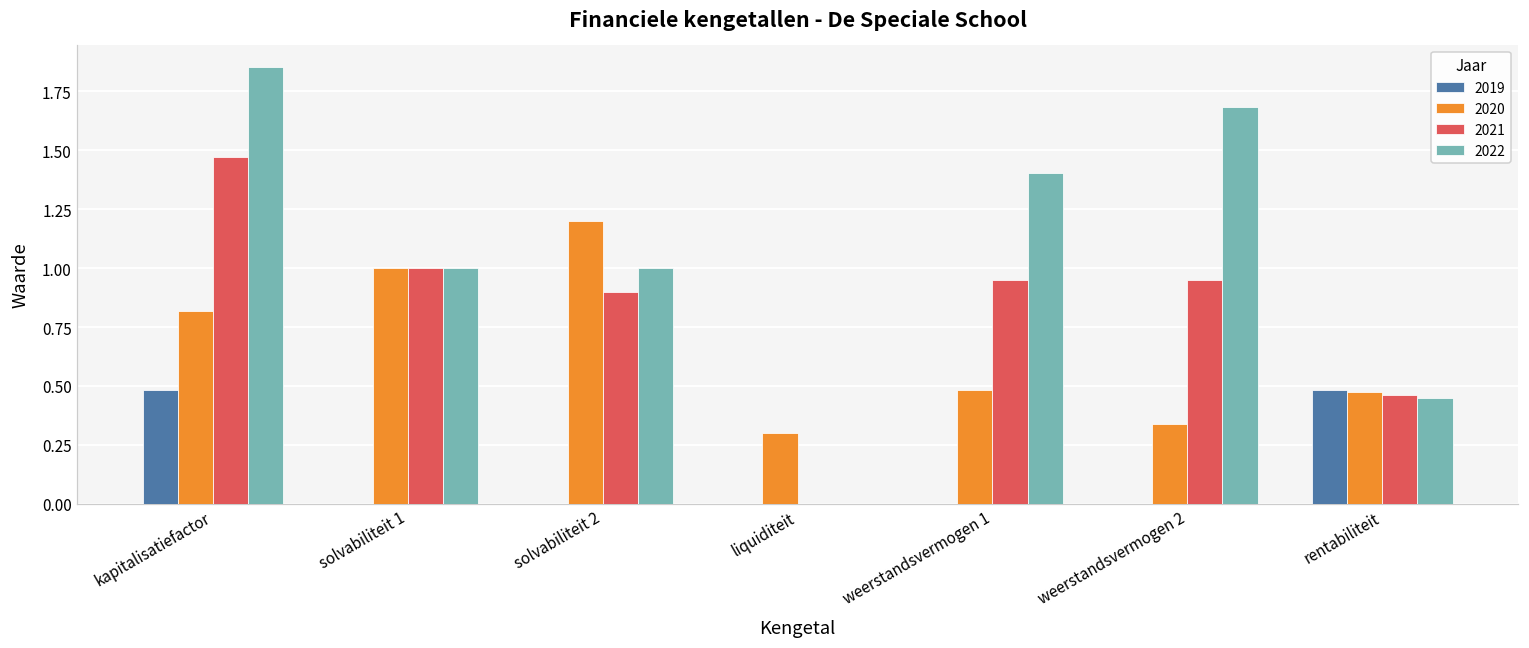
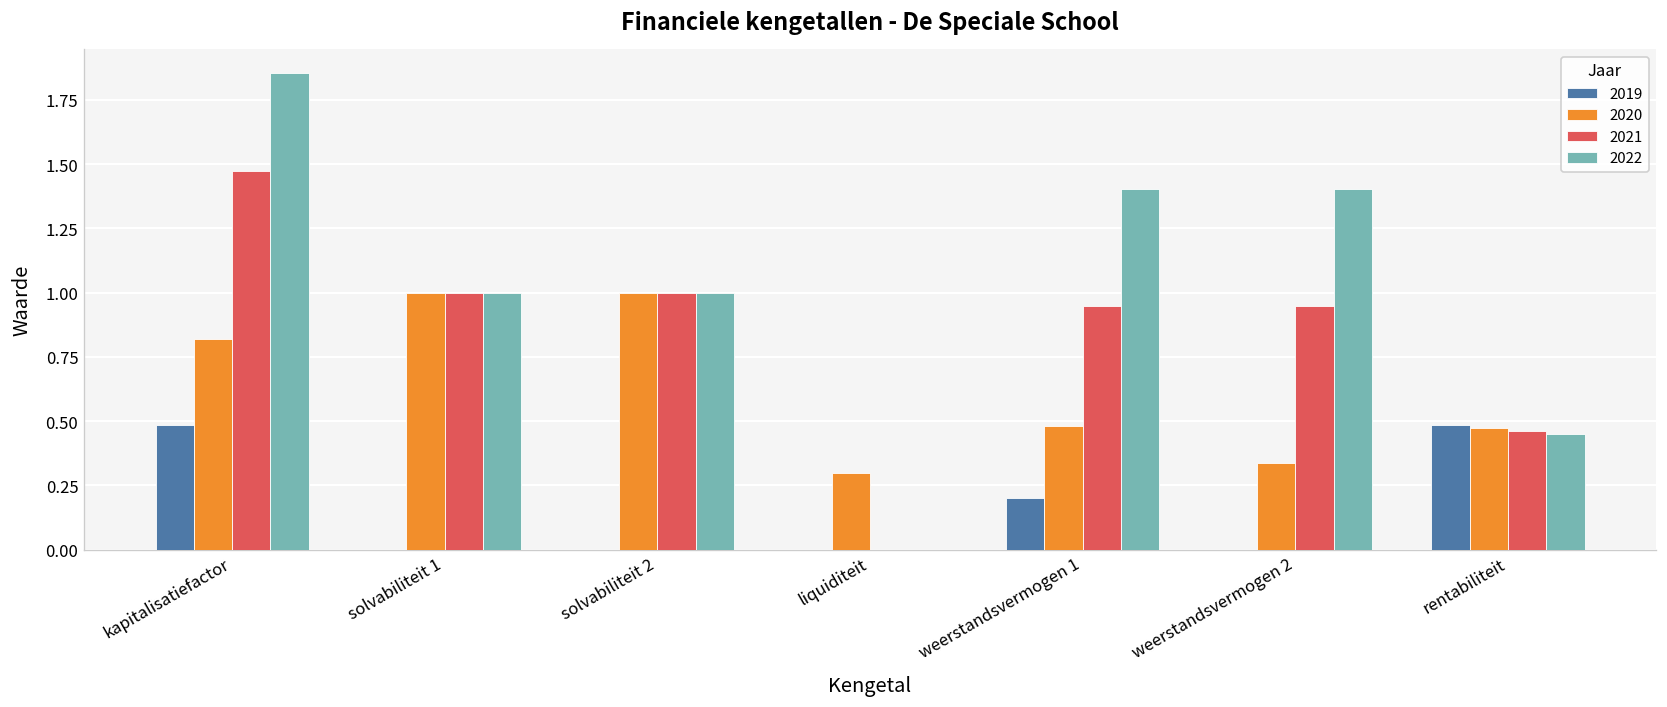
2020, solvabiliteit 2: 1.2 -> 1.0
2021, solvabiliteit 2: 0.9 -> 1.0
2019, weerstandsvermogen 1: 0.0 -> 0.2
2022, weerstandsvermogen 2: 1.68 -> 1.40
